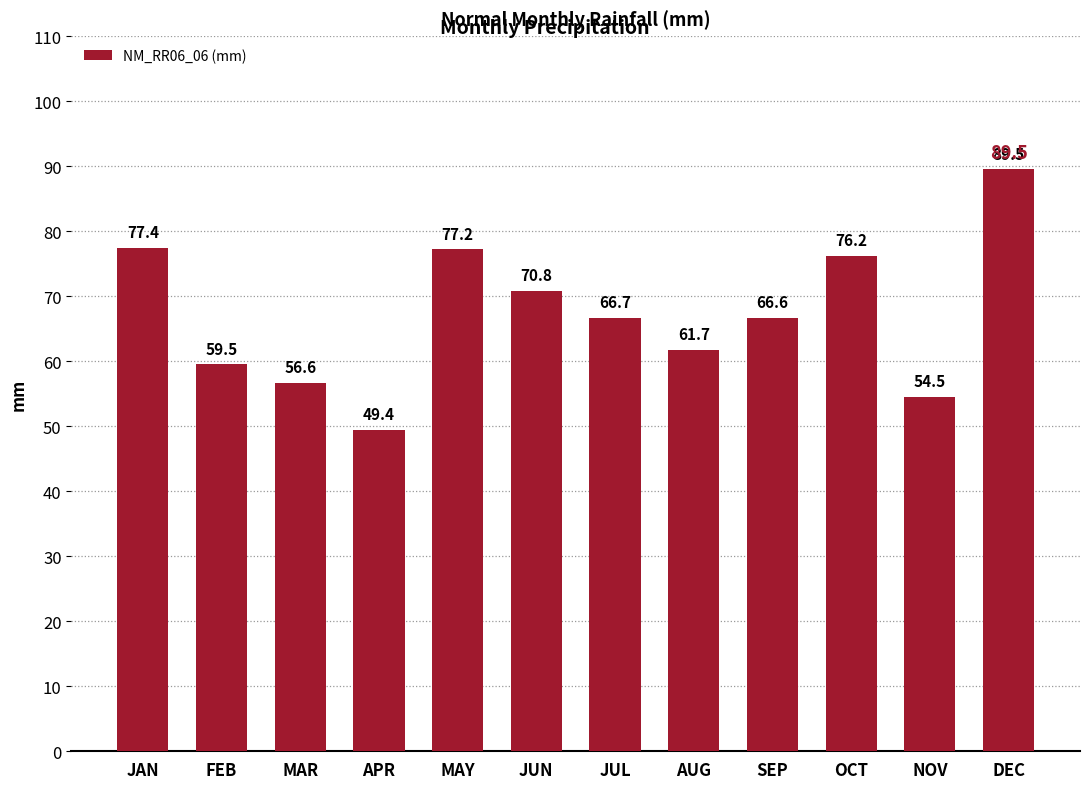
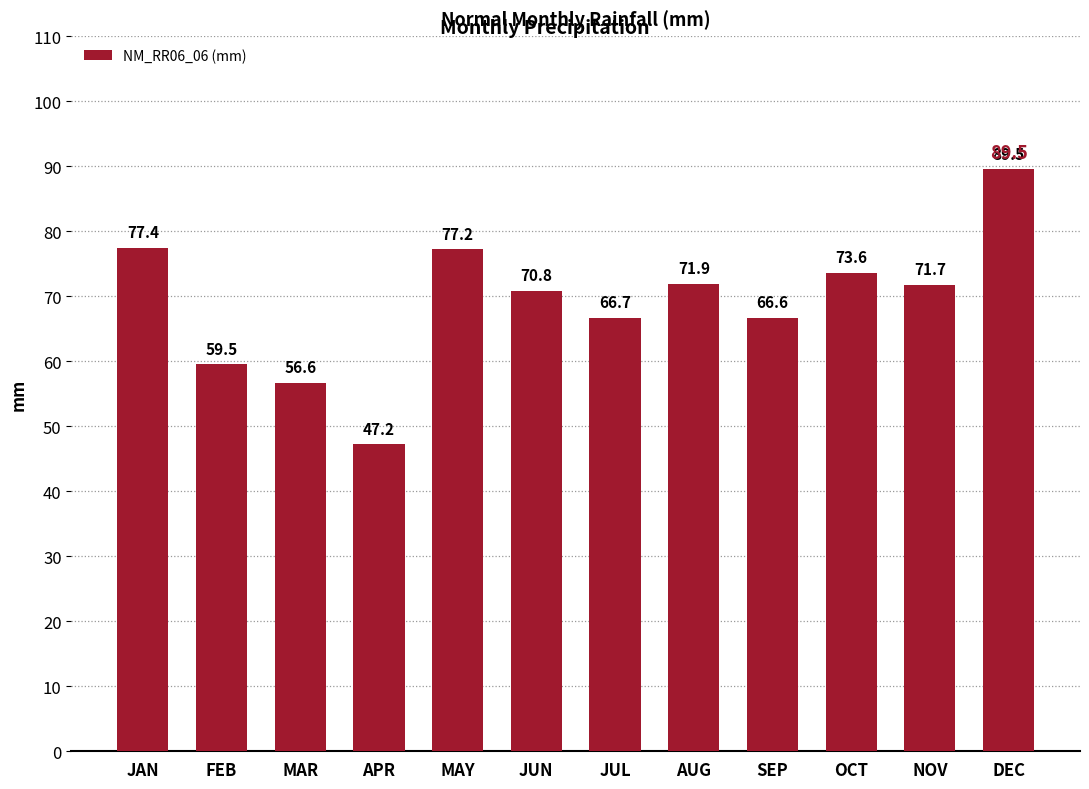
APR: 49.4 -> 47.2
AUG: 61.7 -> 71.9
OCT: 76.2 -> 73.6
NOV: 54.5 -> 71.7
